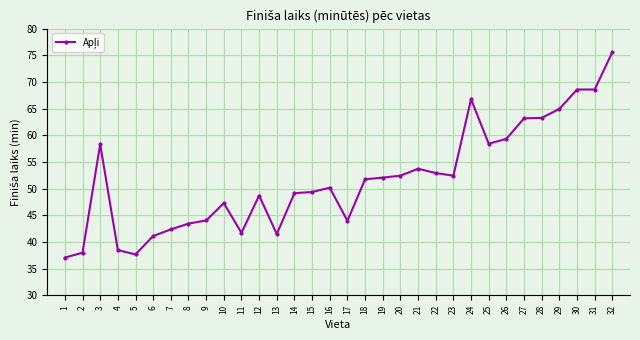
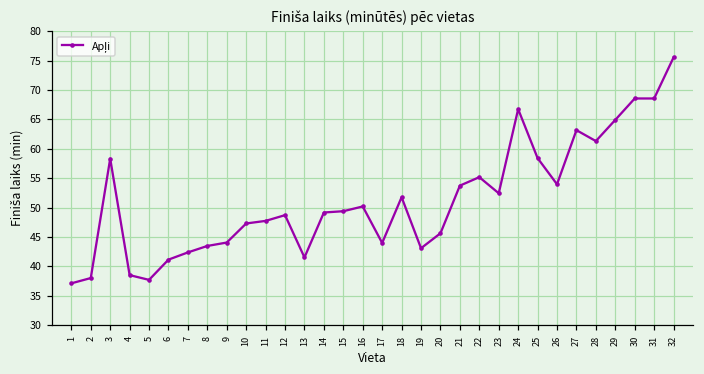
11: 42 -> 48
19: 52 -> 43
20: 52 -> 46
22: 53 -> 55
26: 59 -> 54
28: 63 -> 61
